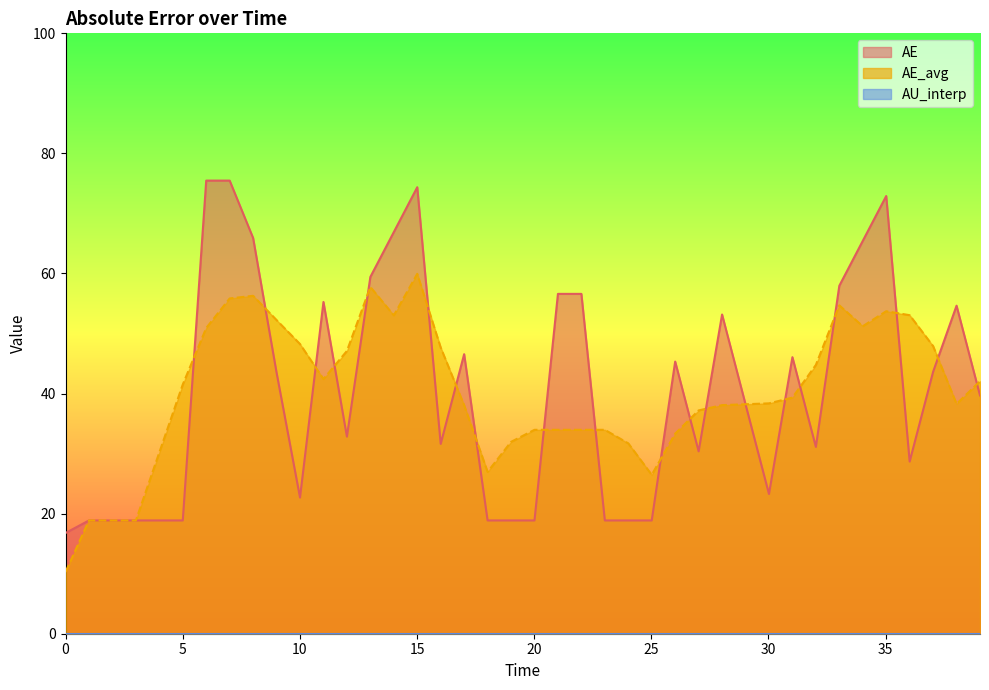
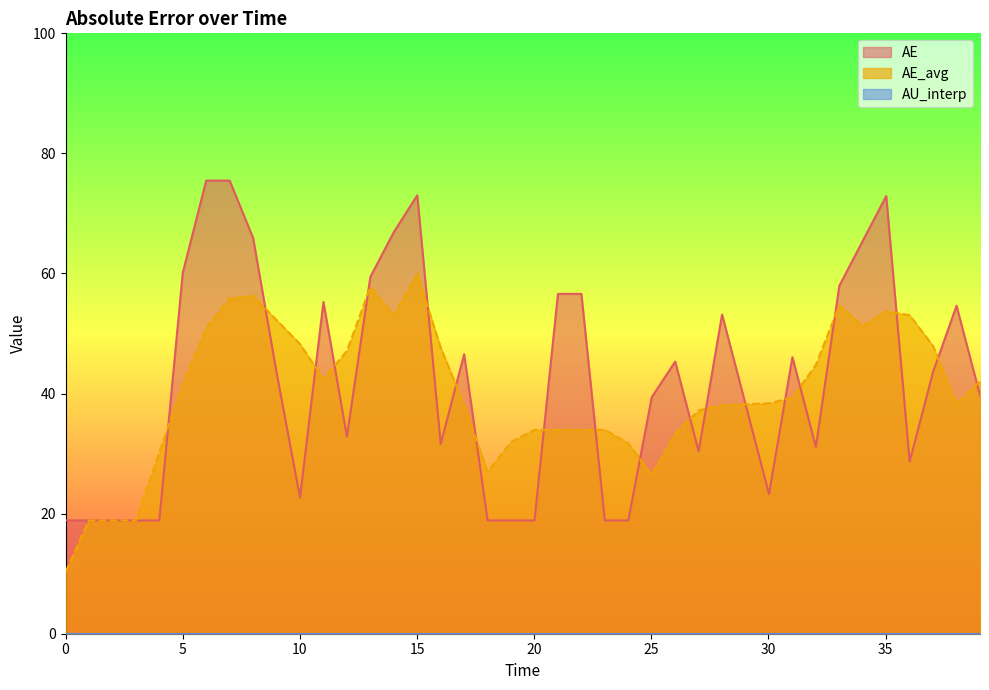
AE, 0: 17 -> 19
AE, 5: 19 -> 60
AE, 15: 74 -> 73
AE, 25: 19 -> 39
